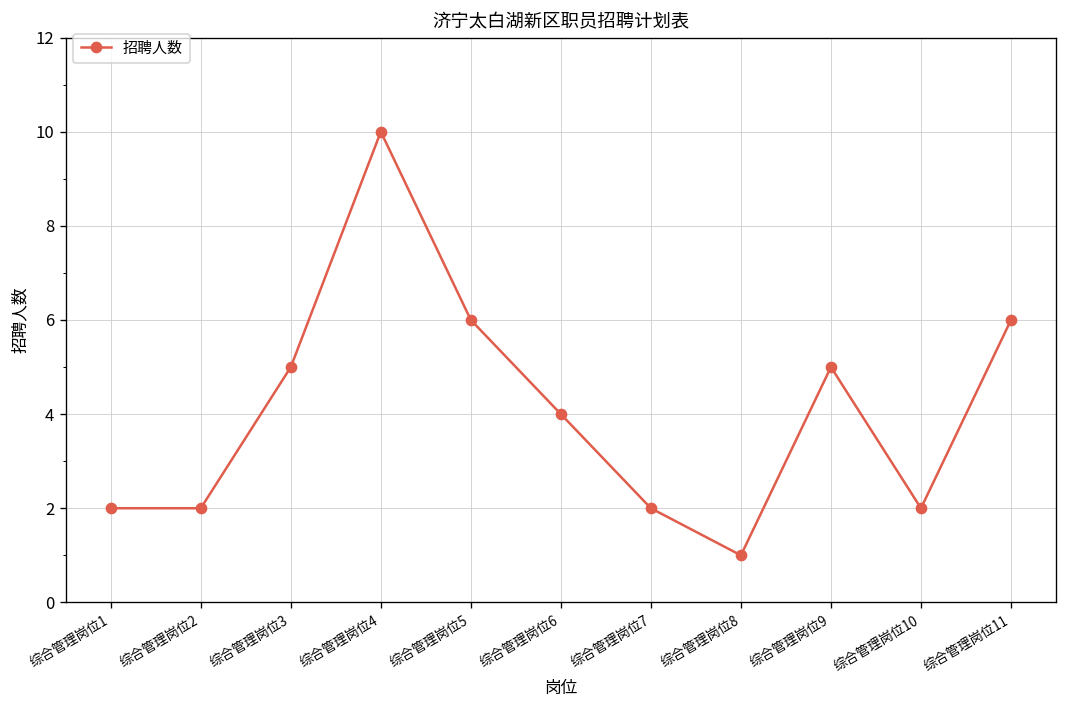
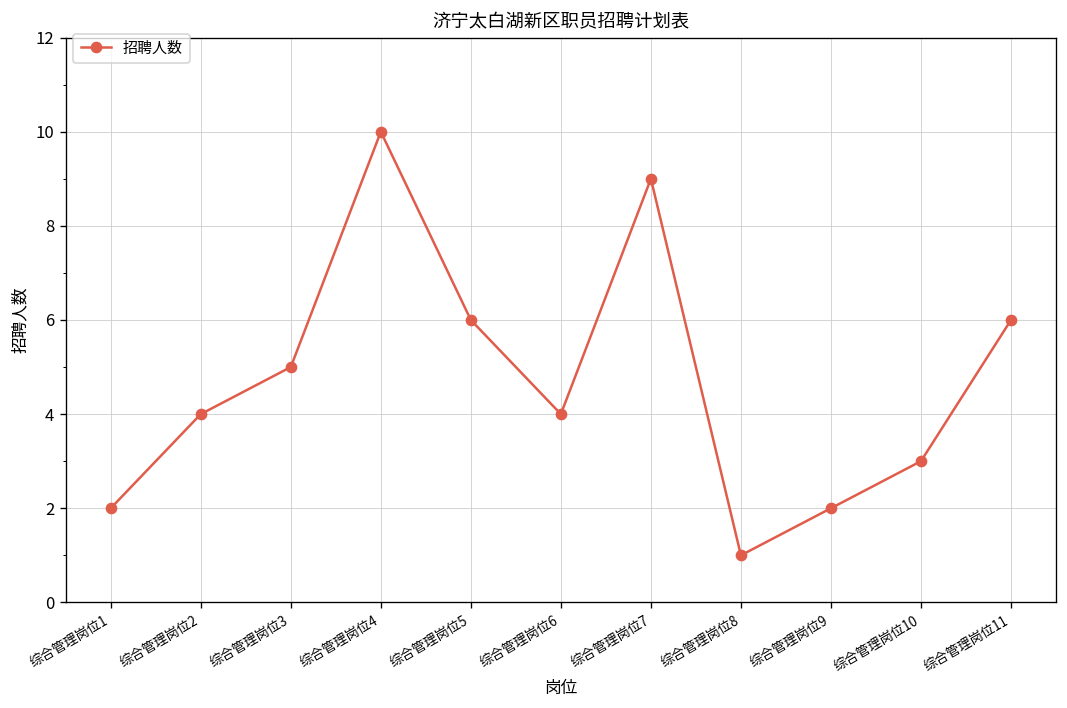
综合管理岗位2: 2 -> 4
综合管理岗位7: 2 -> 9
综合管理岗位9: 5 -> 2
综合管理岗位10: 2 -> 3
